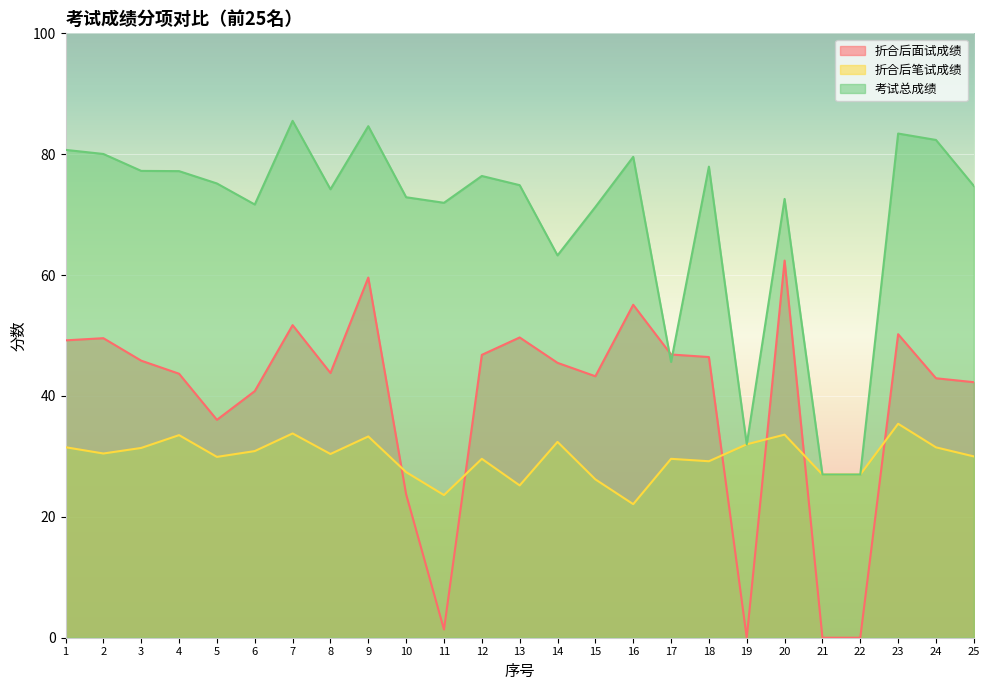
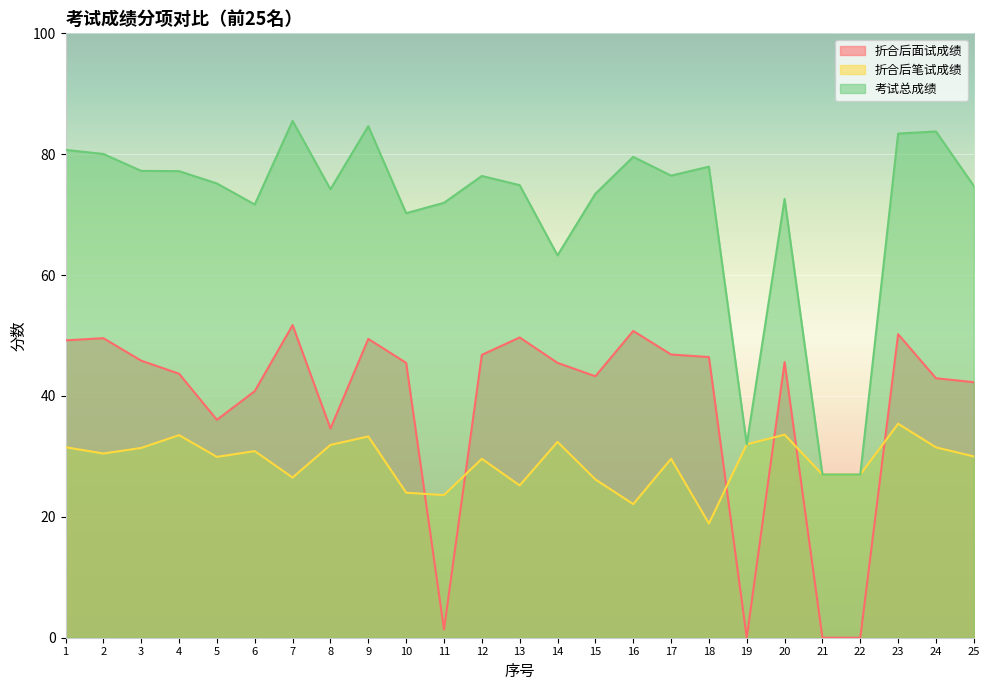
折合后笔试成绩, 7: 34 -> 27
折合后面试成绩, 8: 44 -> 35
折合后笔试成绩, 8: 30 -> 32
折合后面试成绩, 9: 60 -> 49
折合后面试成绩, 10: 24 -> 45
折合后笔试成绩, 10: 27 -> 24
考试总成绩, 10: 73 -> 70
考试总成绩, 15: 71 -> 73
折合后面试成绩, 16: 55 -> 51
考试总成绩, 17: 46 -> 76
折合后笔试成绩, 18: 29 -> 19
折合后面试成绩, 20: 62 -> 46
考试总成绩, 24: 82 -> 84
